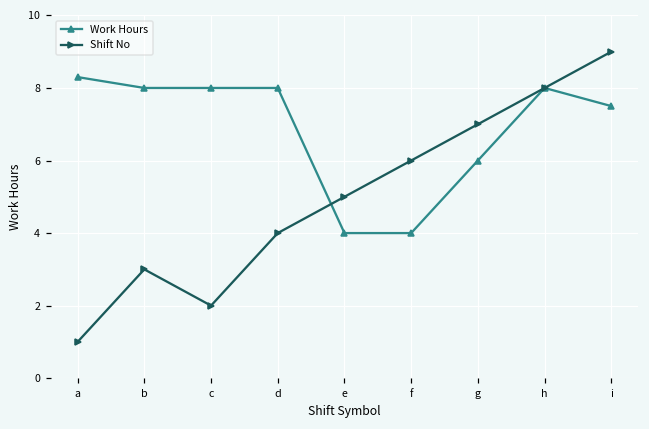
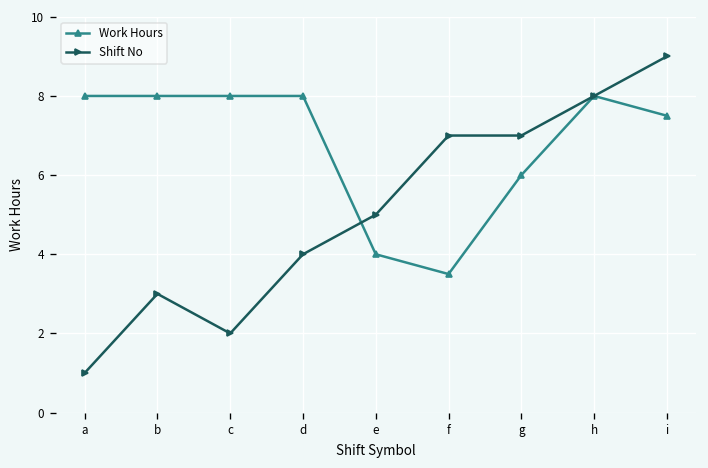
Work Hours, a: 8.3 -> 8.0
Work Hours, f: 4.0 -> 3.5
Shift No, f: 6 -> 7
